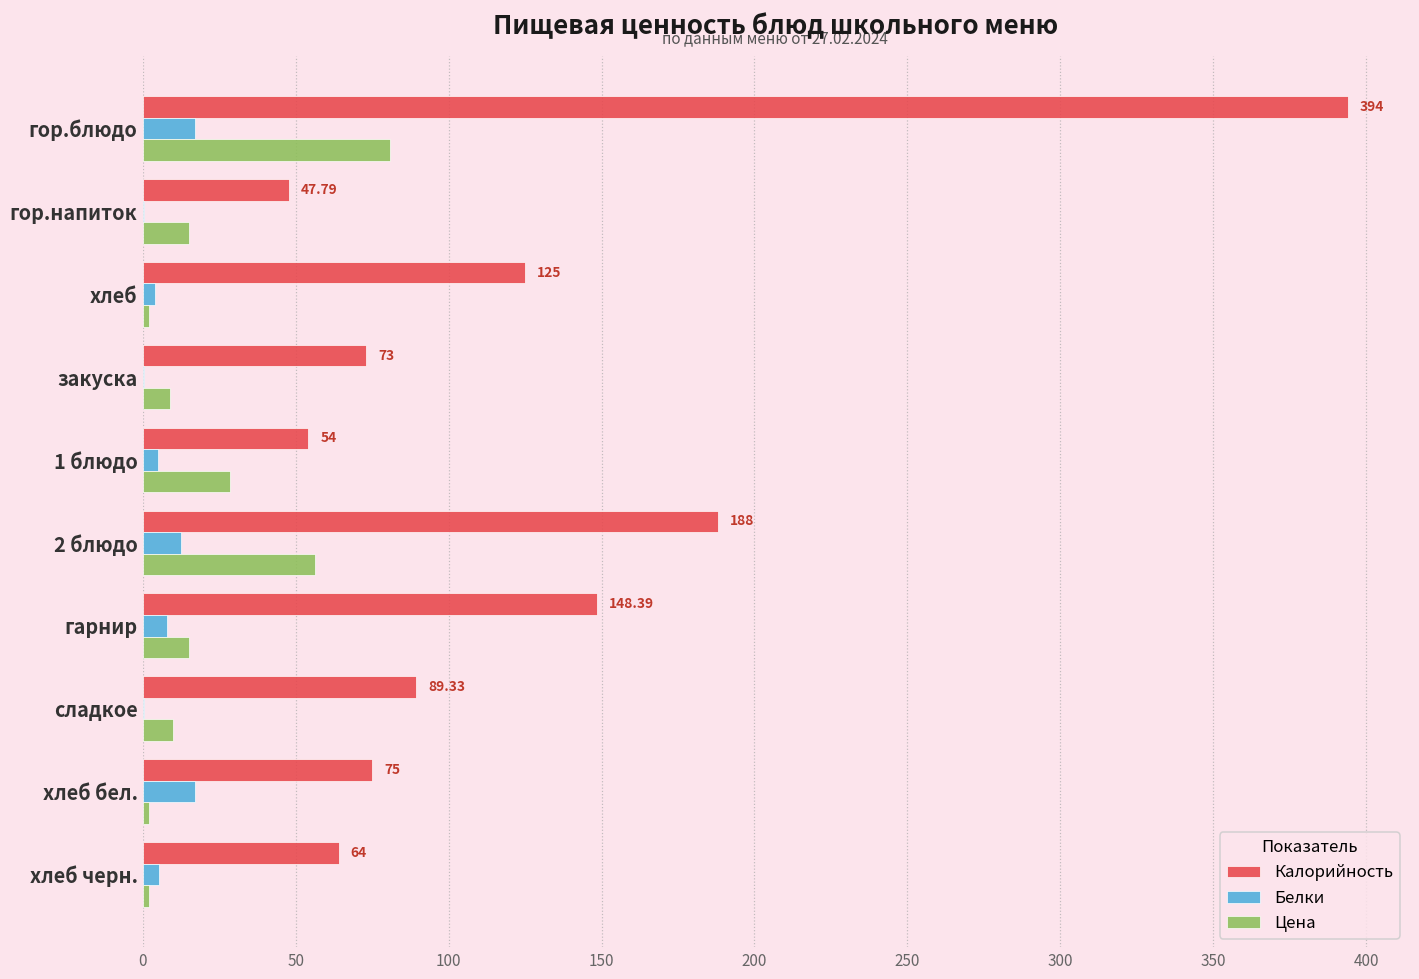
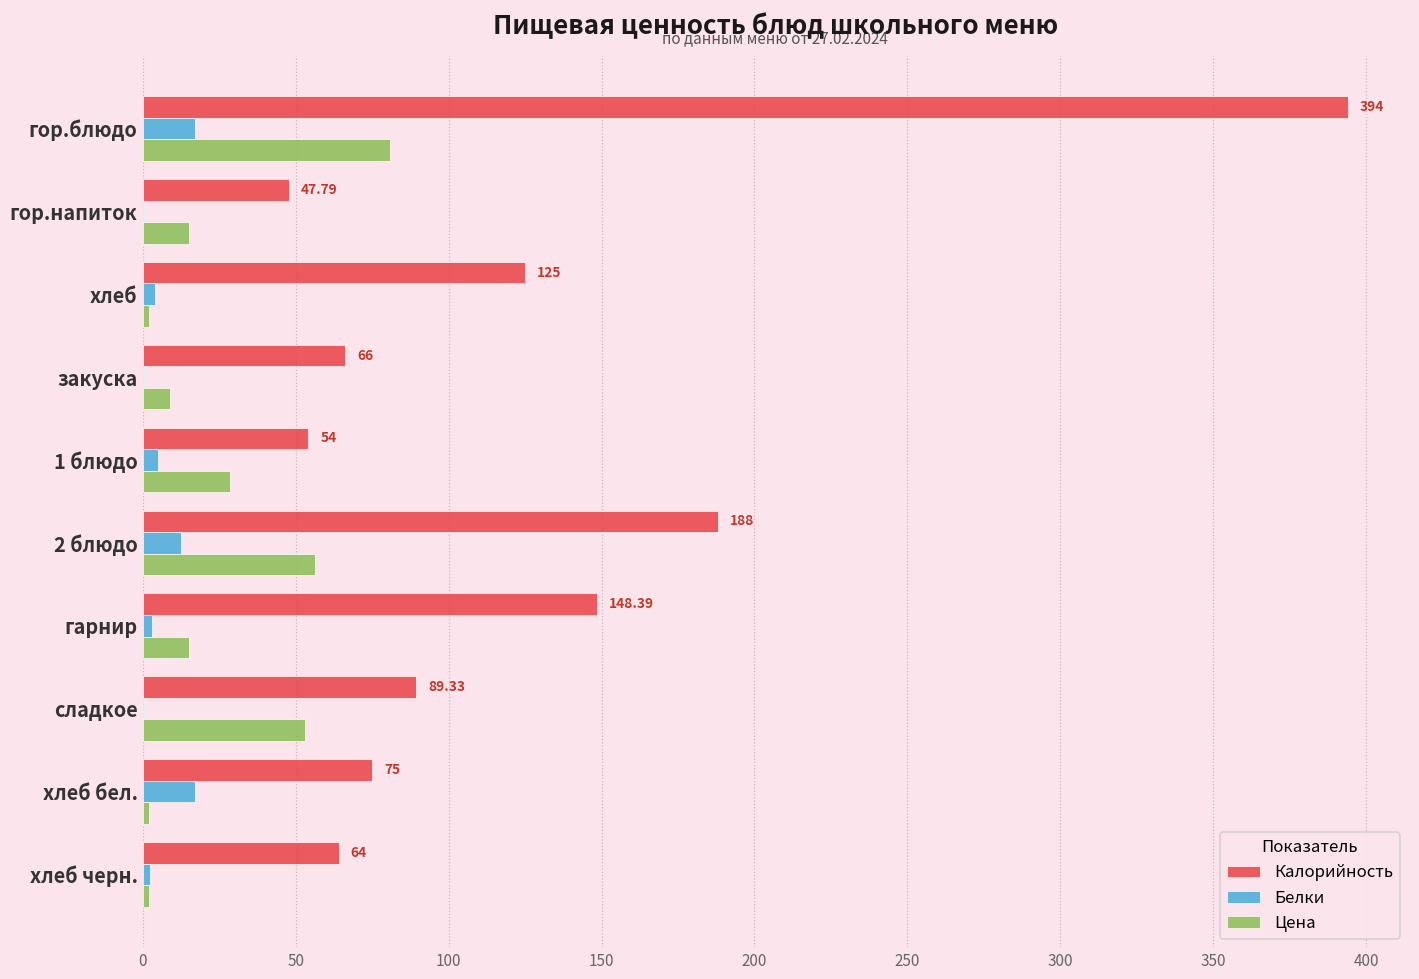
Калорийность, закуска: 73 -> 66
Белки, гарнир: 8 -> 3
Цена, сладкое: 10 -> 53
Белки, хлеб черн.: 5 -> 2
